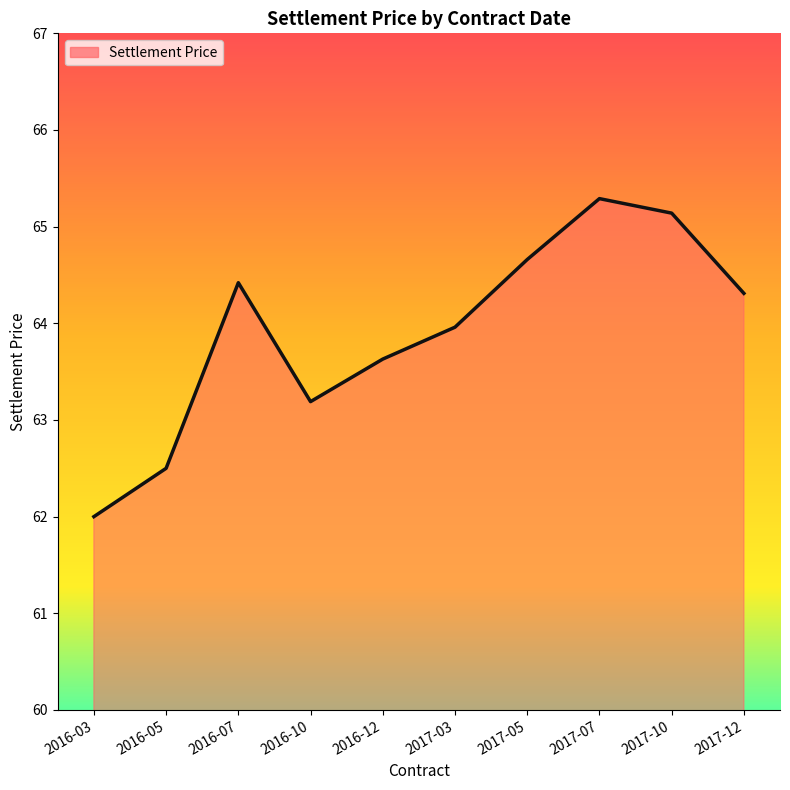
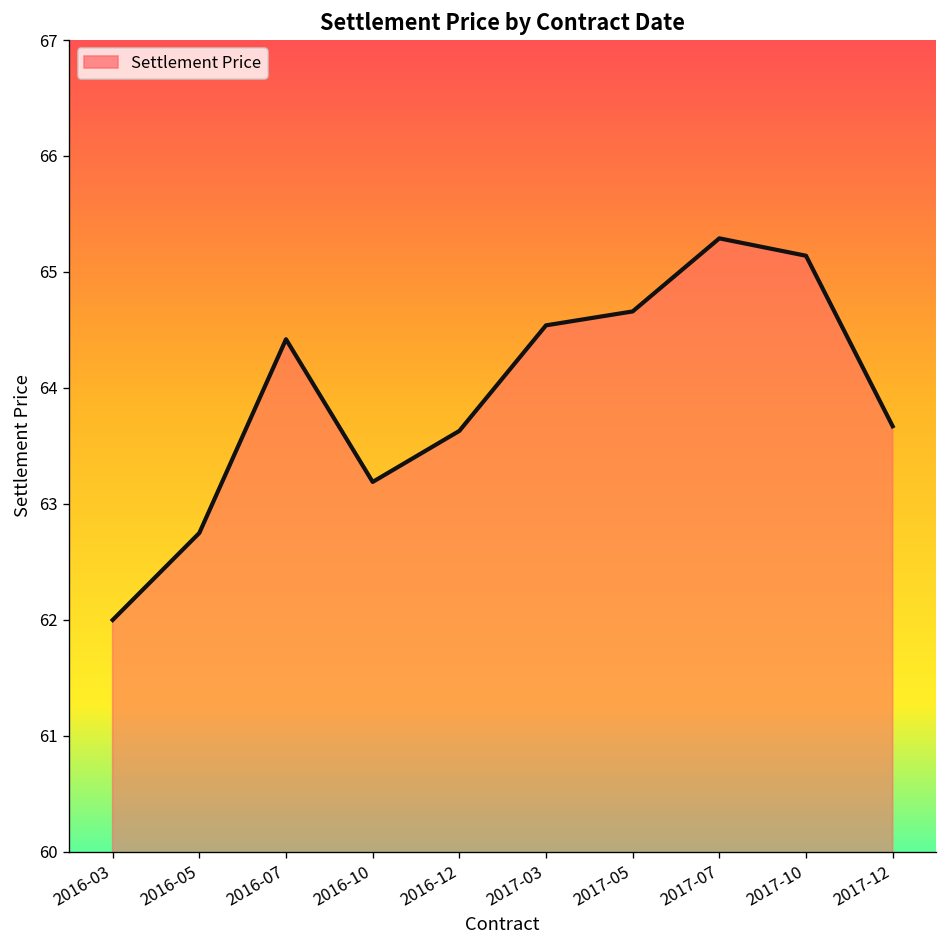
2016-05: 62.5 -> 62.8
2017-03: 64.0 -> 64.5
2017-12: 64.3 -> 63.7
